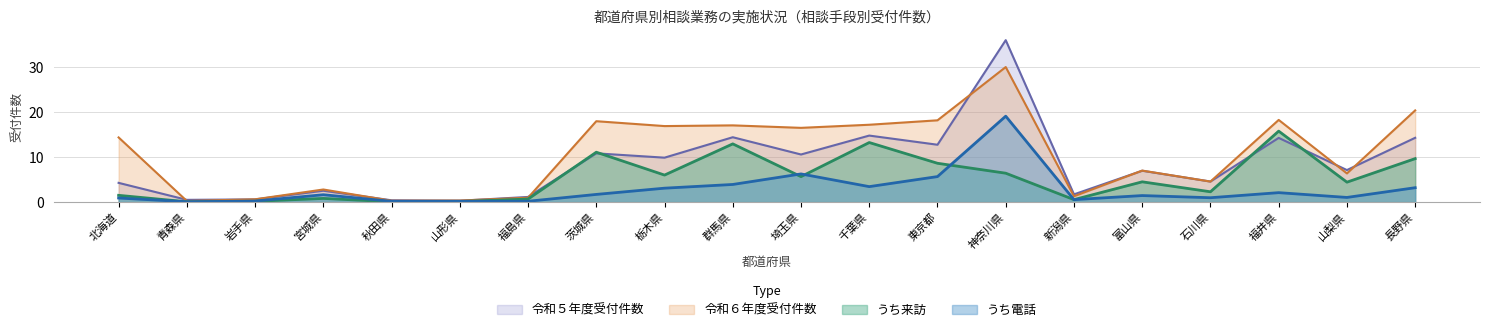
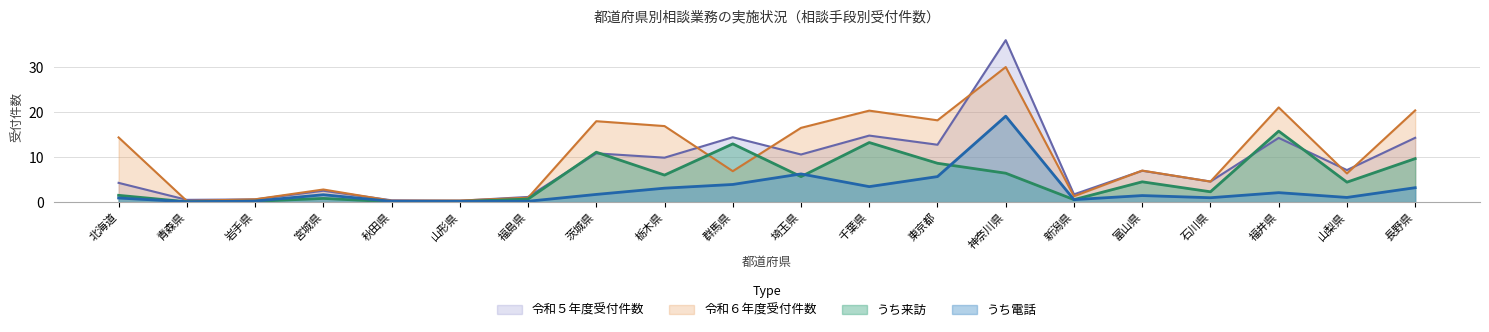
令和６年度受付件数, 群馬県: 17 -> 7
令和６年度受付件数, 千葉県: 17 -> 20
令和６年度受付件数, 福井県: 18 -> 21
